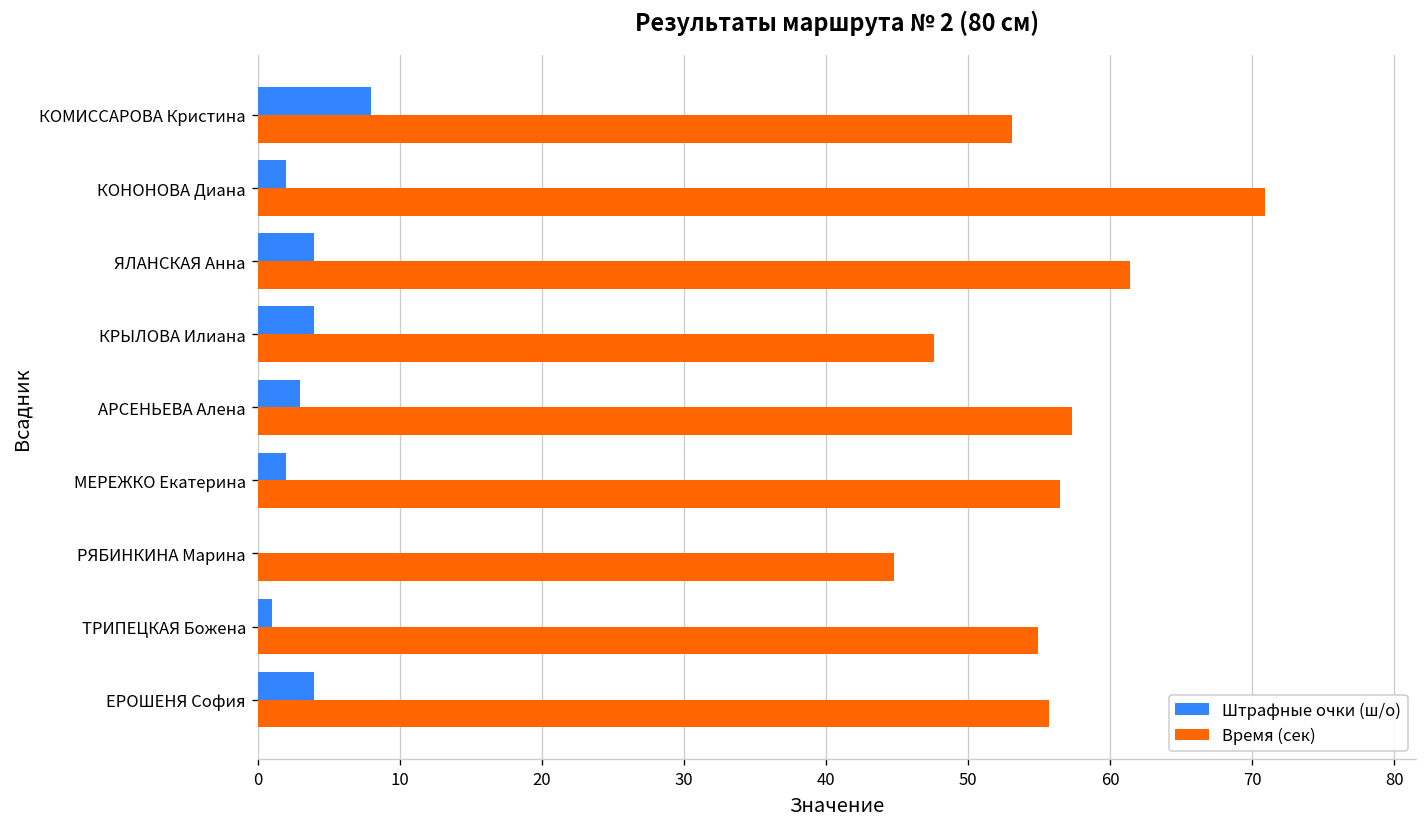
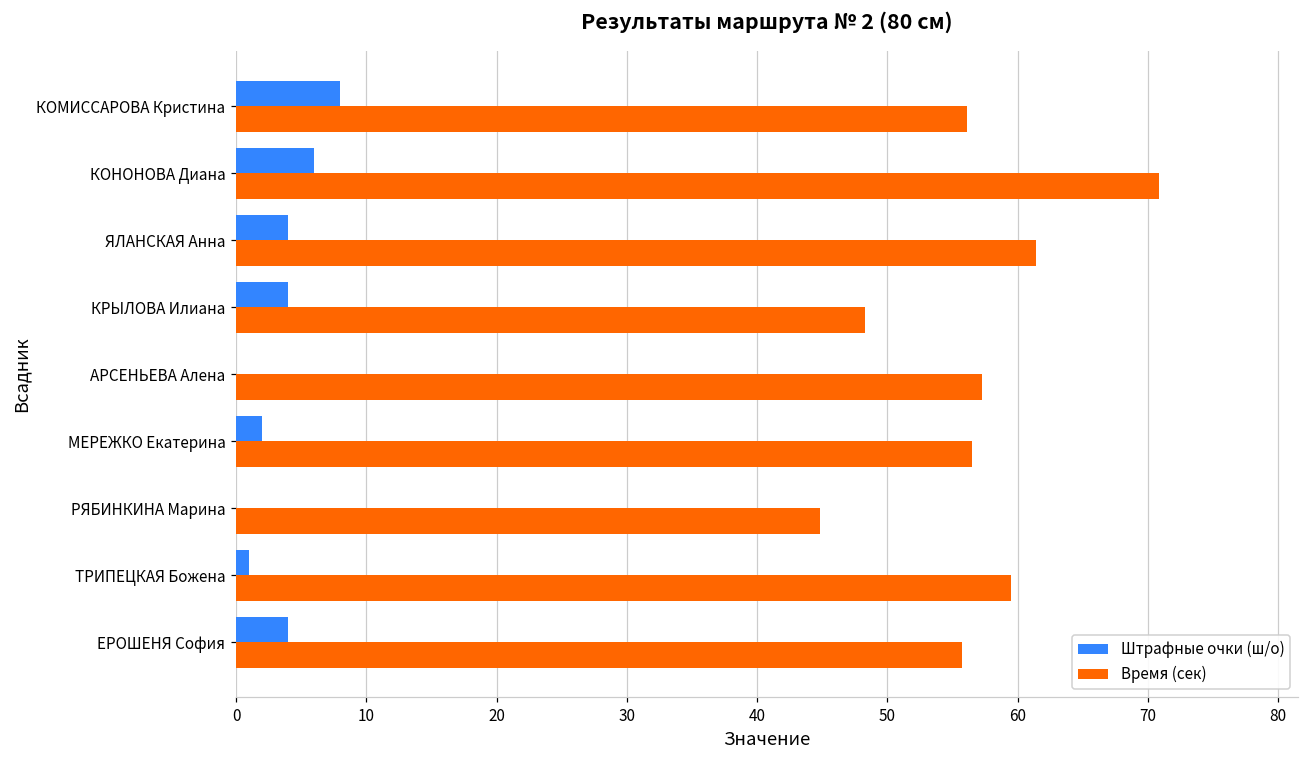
Время (сек), КОМИССАРОВА Кристина: 53.1 -> 56.1
Штрафные очки (ш/о), КОНОНОВА Диана: 2 -> 6
Время (сек), КРЫЛОВА Илиана: 47.6 -> 48.3
Штрафные очки (ш/о), АРСЕНЬЕВА Алена: 3 -> 0
Время (сек), ТРИПЕЦКАЯ Божена: 54.9 -> 59.5
